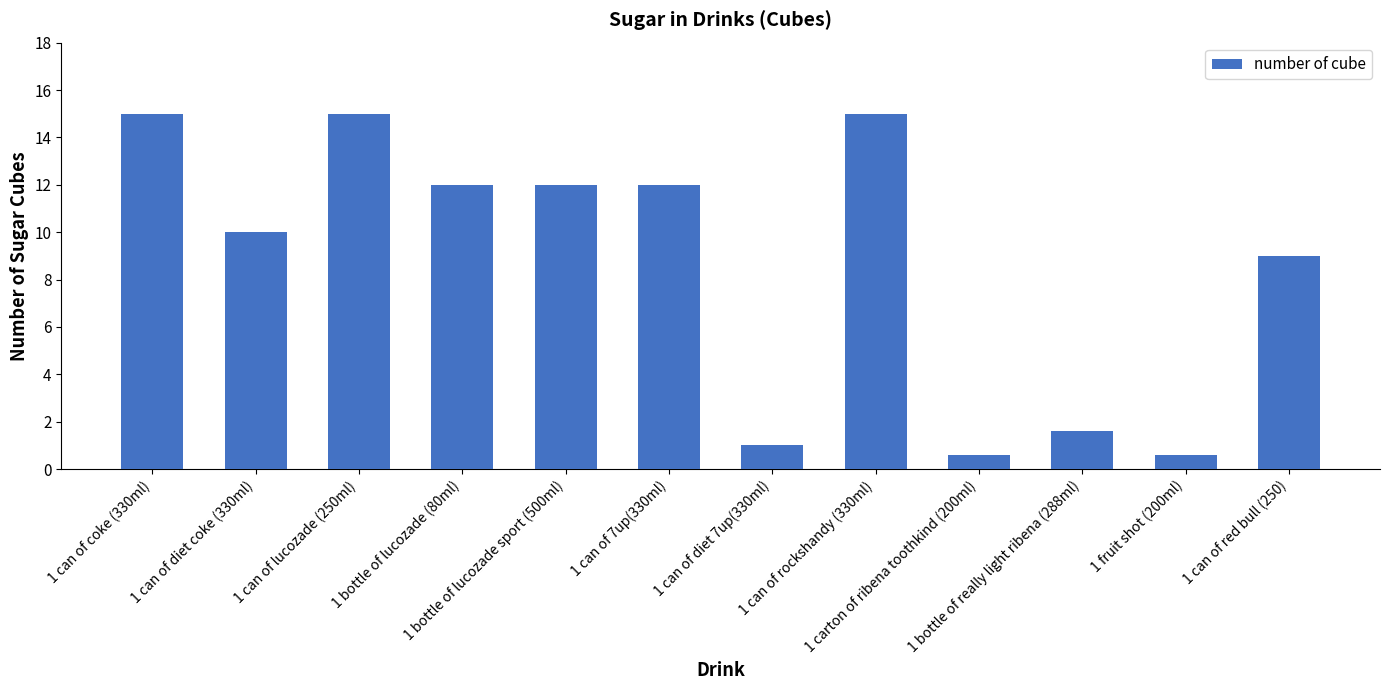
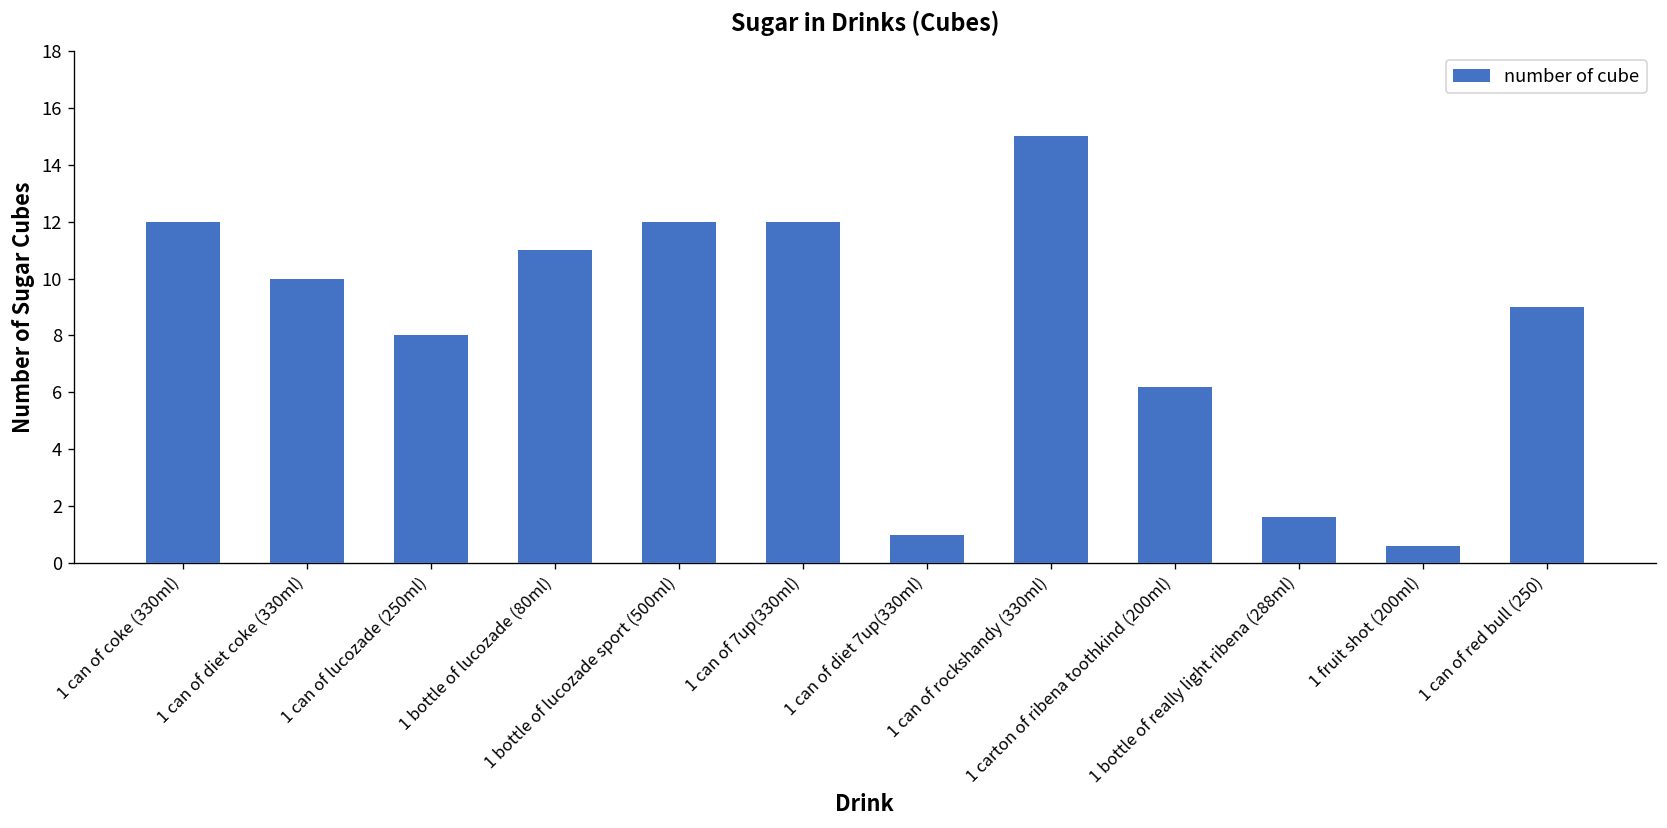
1 can of coke (330ml): 15 -> 12
1 can of lucozade (250ml): 15 -> 8
1 bottle of lucozade (80ml): 12 -> 11
1 carton of ribena toothkind (200ml): 0.6 -> 6.2
